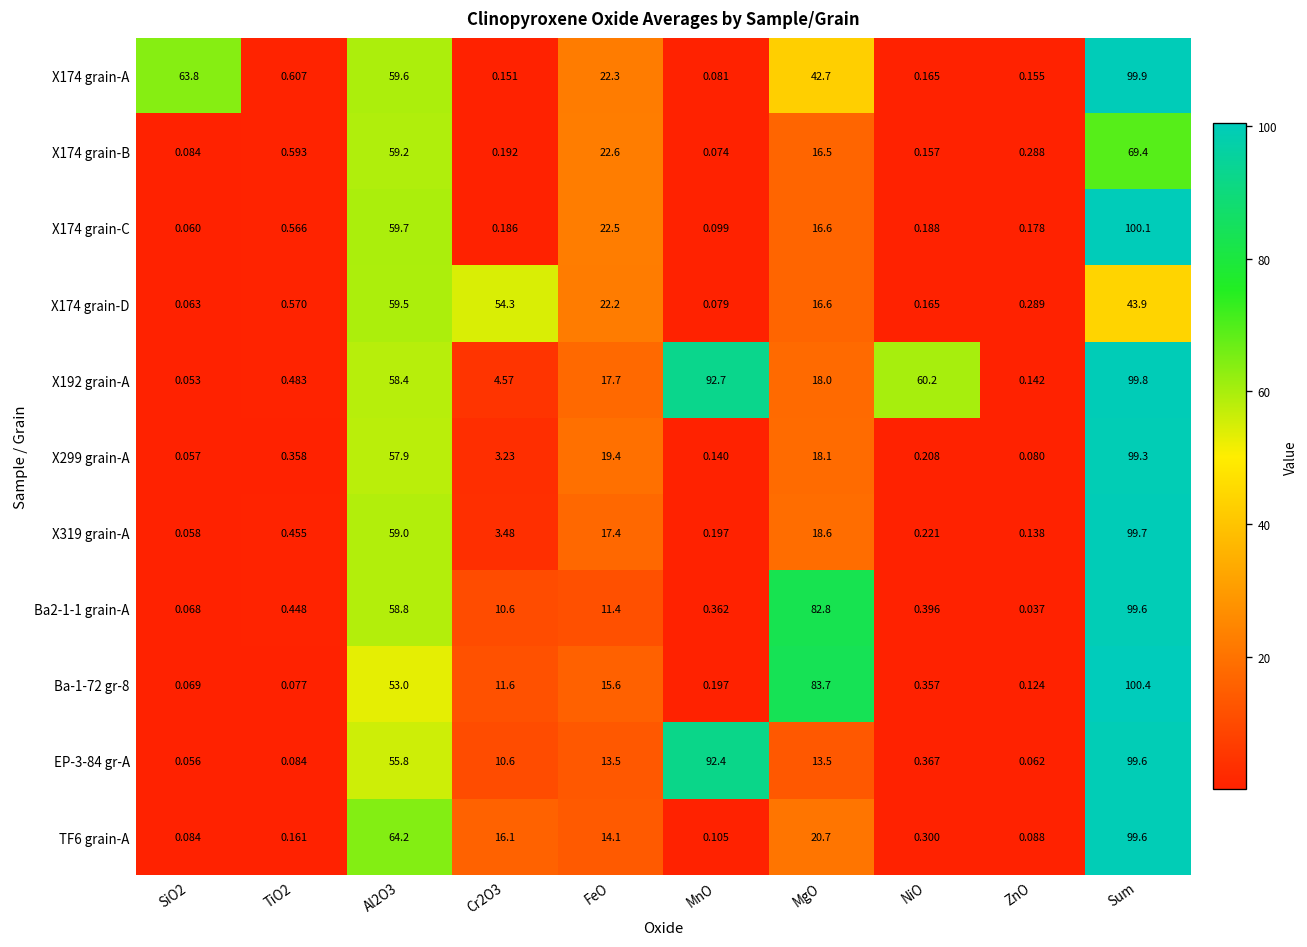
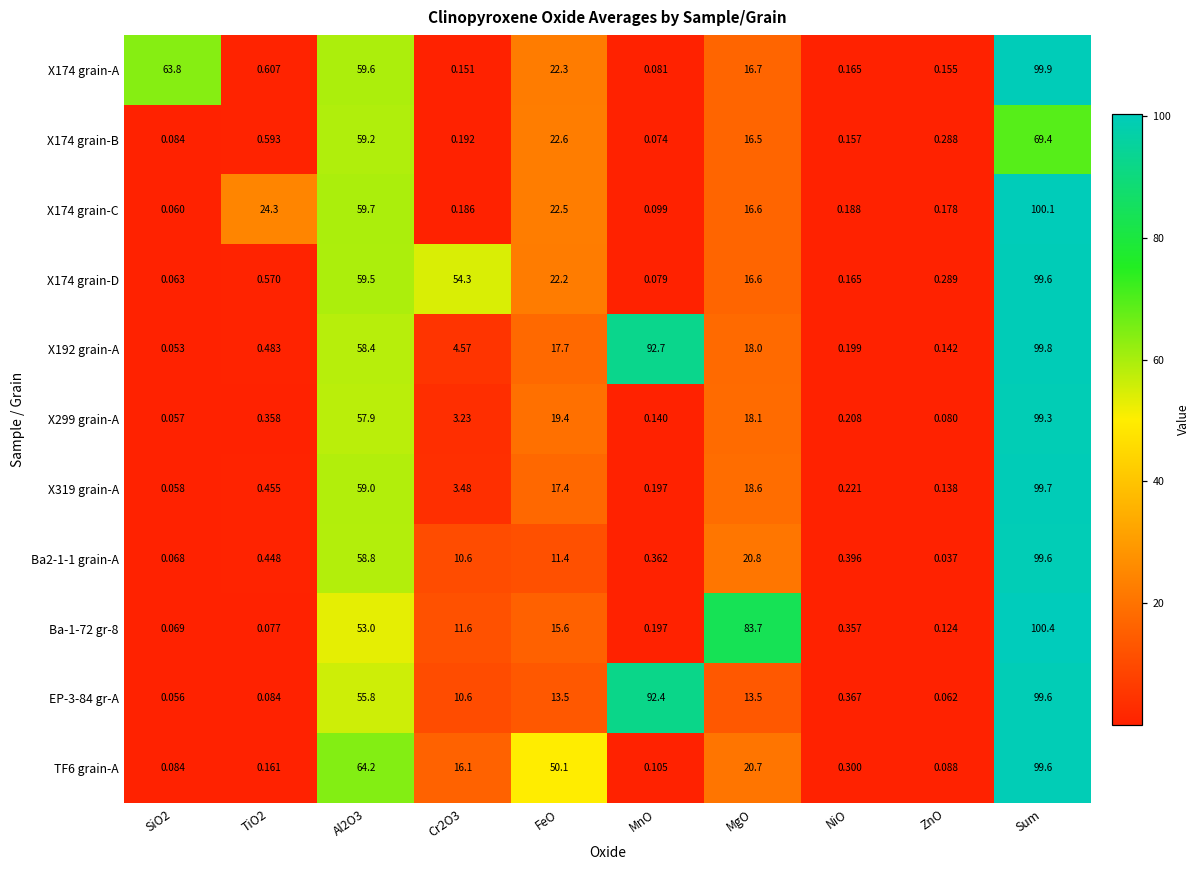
X174 grain-A, MgO: 42.7 -> 16.7
X174 grain-C, TiO2: 0.566 -> 24.3
X174 grain-D, Sum: 43.9 -> 99.6
X192 grain-A, NiO: 60.2 -> 0.199
Ba2-1-1 grain-A, MgO: 82.8 -> 20.8
TF6 grain-A, FeO: 14.1 -> 50.1
